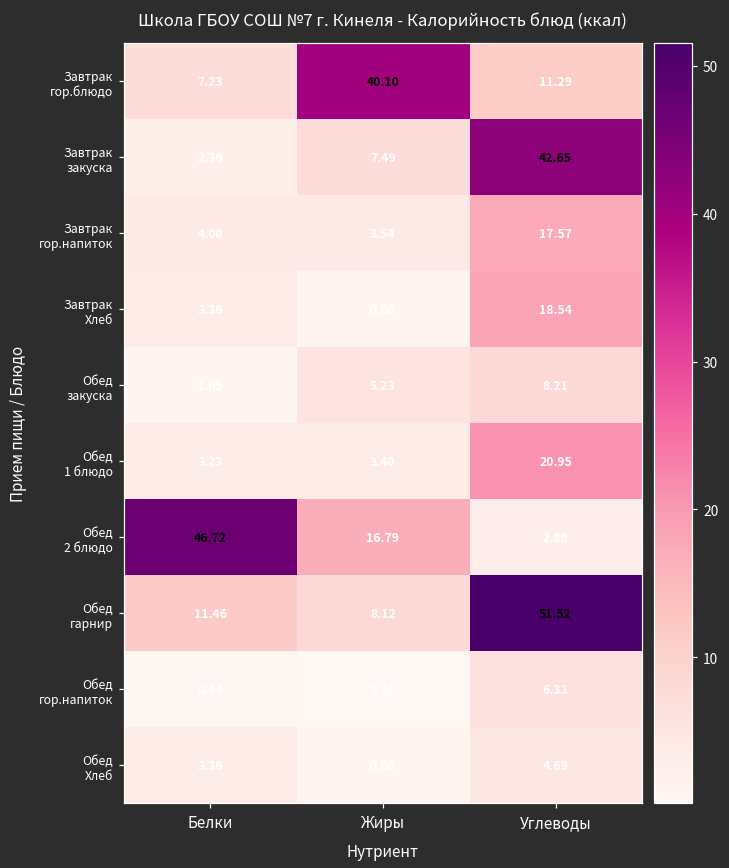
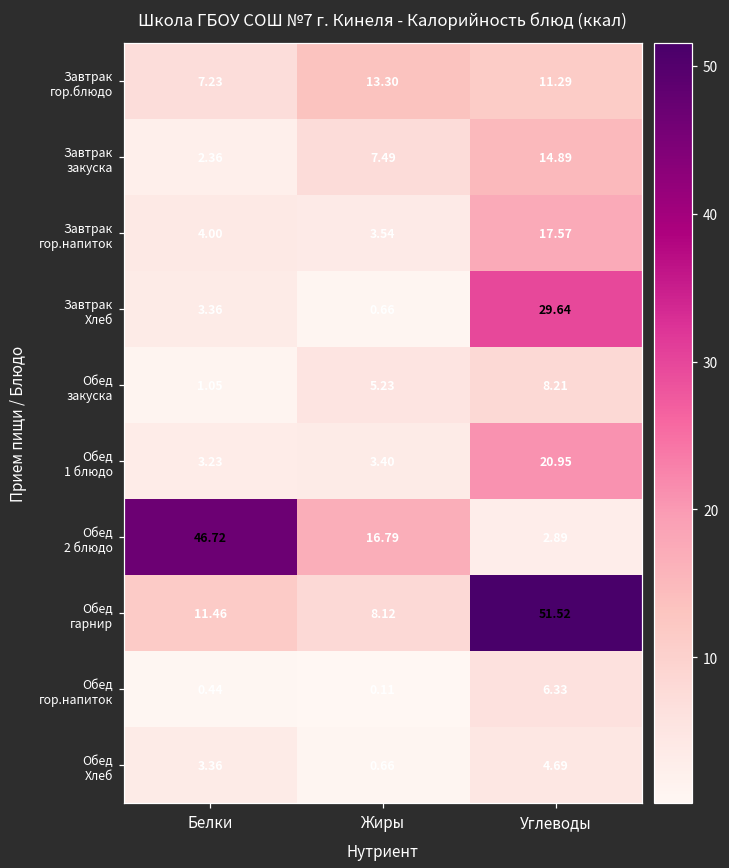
Завтрак гор.блюдо, Жиры: 40.10 -> 13.30
Завтрак закуска, Углеводы: 42.65 -> 14.89
Завтрак Хлеб, Углеводы: 18.54 -> 29.64
